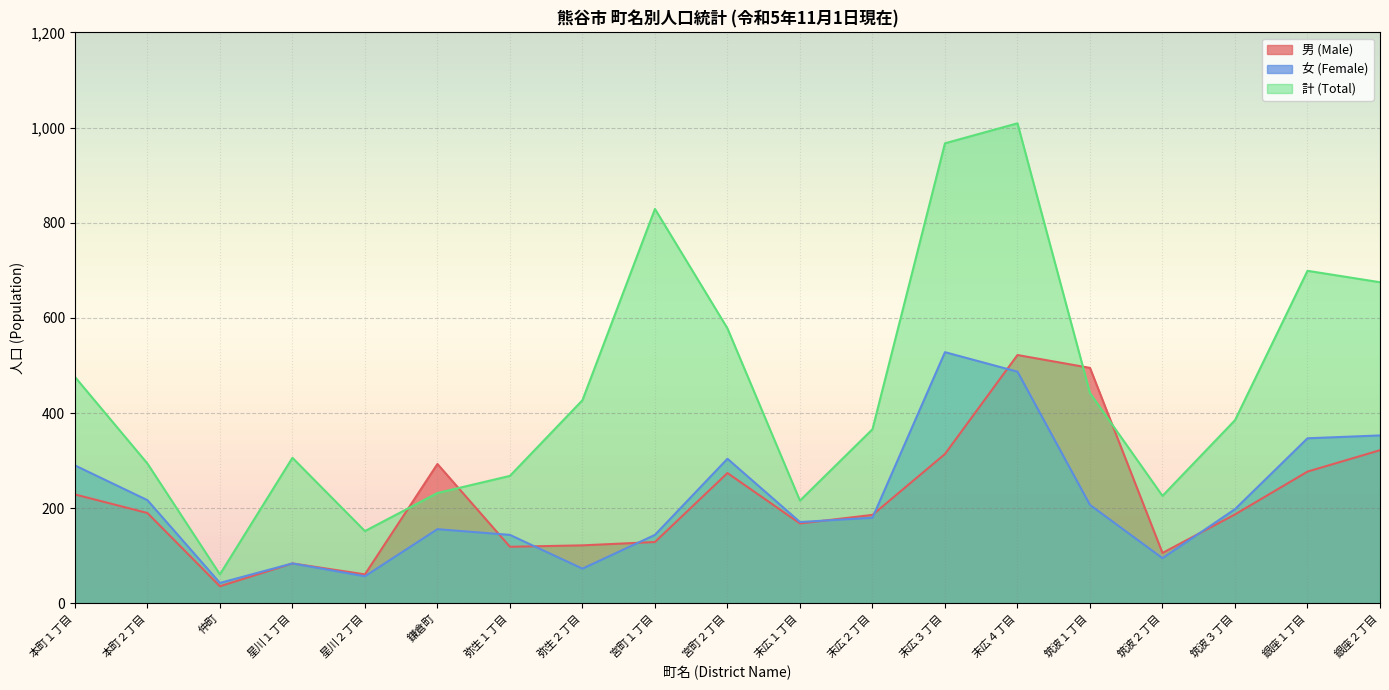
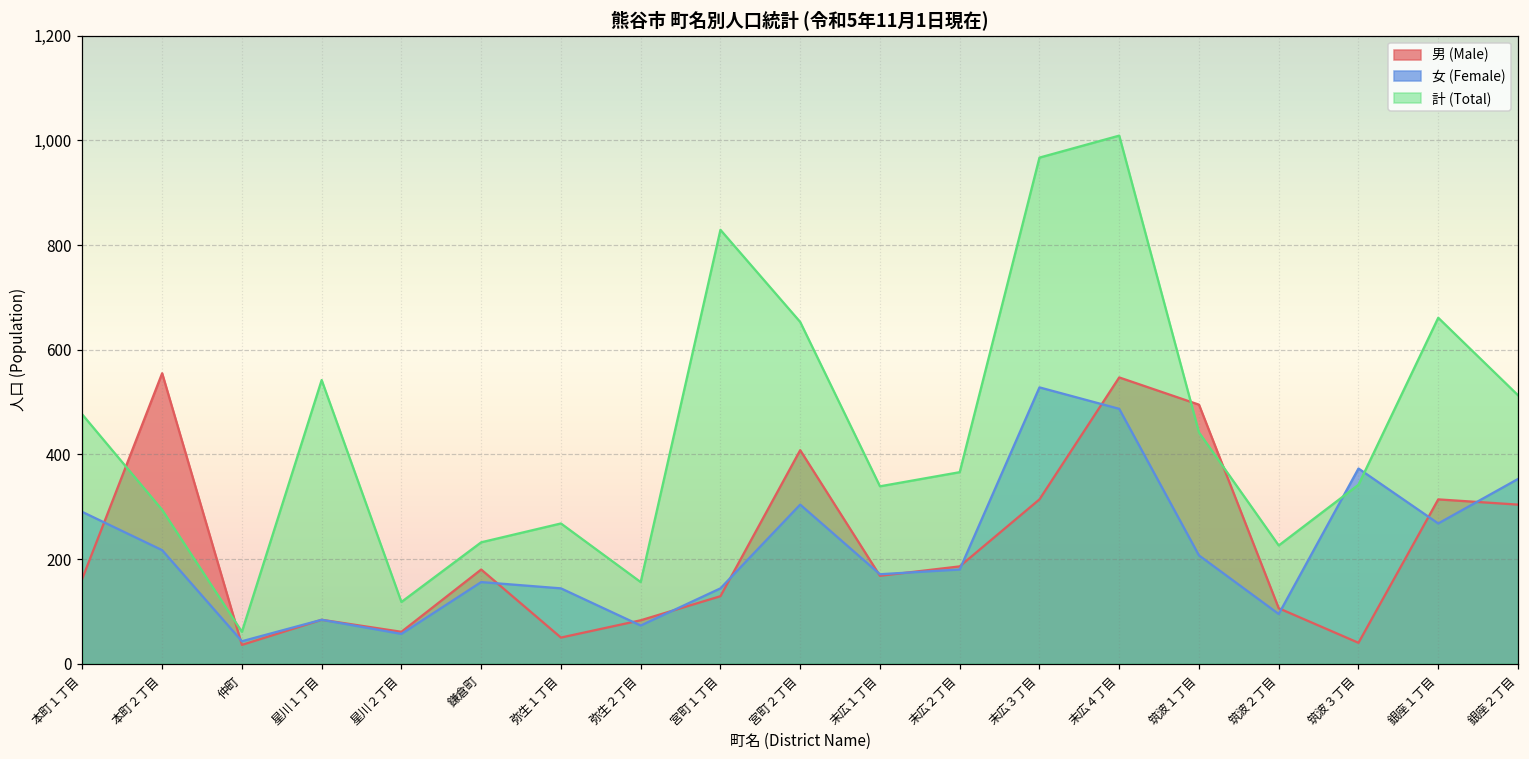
男 (Male), 本町１丁目: 230 -> 160
男 (Male), 本町２丁目: 190 -> 560
計 (Total), 星川１丁目: 310 -> 540
計 (Total), 星川２丁目: 150 -> 120
男 (Male), 鎌倉町: 290 -> 180
男 (Male), 弥生１丁目: 120 -> 50
男 (Male), 弥生２丁目: 120 -> 80
計 (Total), 弥生２丁目: 430 -> 160
男 (Male), 宮町２丁目: 270 -> 410
計 (Total), 宮町２丁目: 580 -> 650
計 (Total), 末広１丁目: 220 -> 340
男 (Male), 末広４丁目: 520 -> 550
男 (Male), 筑波３丁目: 190 -> 40
女 (Female), 筑波３丁目: 200 -> 370
計 (Total), 筑波３丁目: 390 -> 340
男 (Male), 銀座１丁目: 280 -> 310
女 (Female), 銀座１丁目: 350 -> 270
計 (Total), 銀座１丁目: 700 -> 660
男 (Male), 銀座２丁目: 320 -> 300
計 (Total), 銀座２丁目: 680 -> 510
